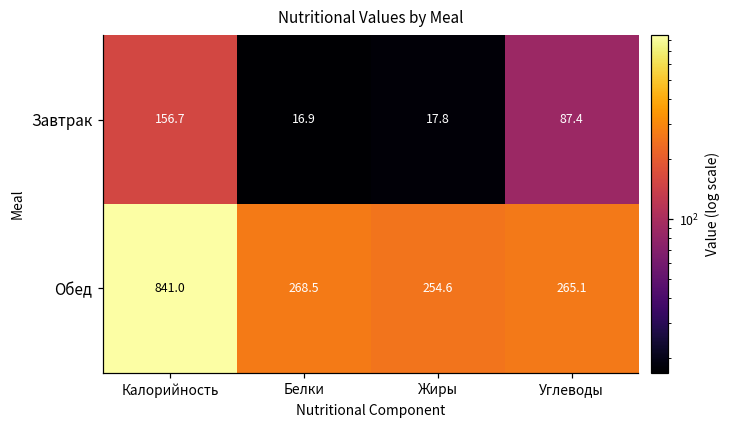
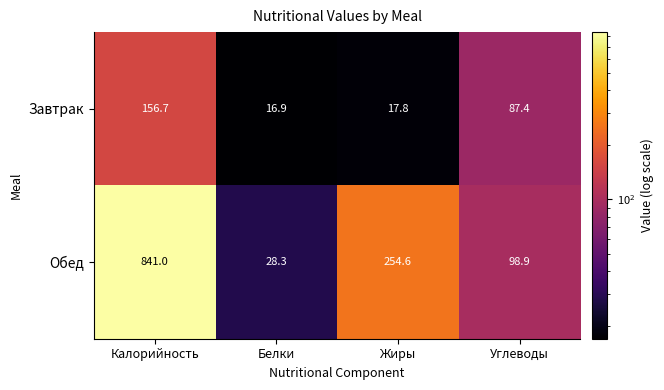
Обед, Белки: 268.5 -> 28.3
Обед, Углеводы: 265.1 -> 98.9
